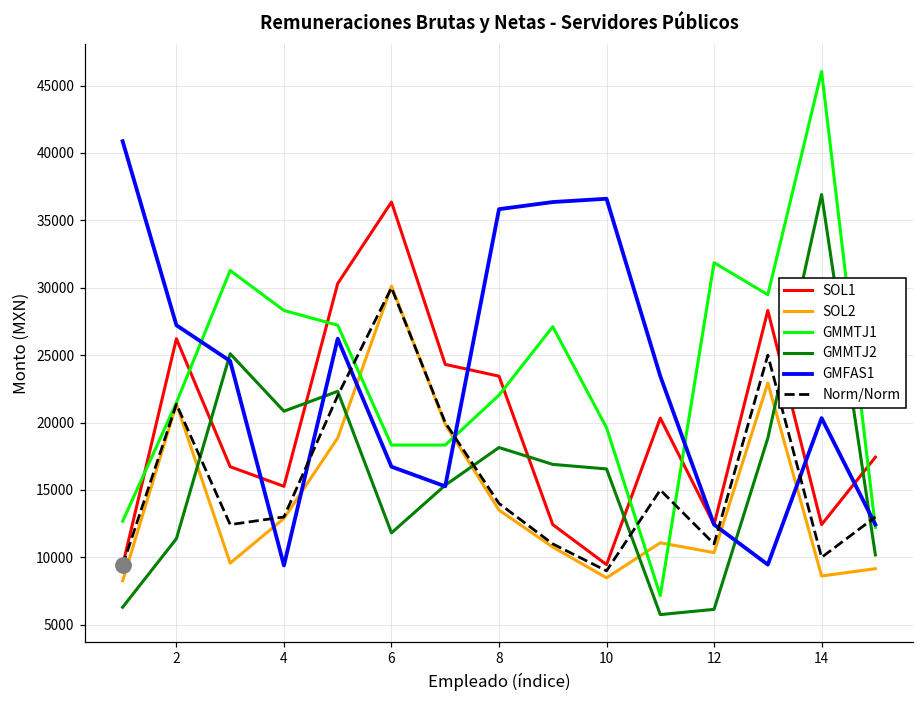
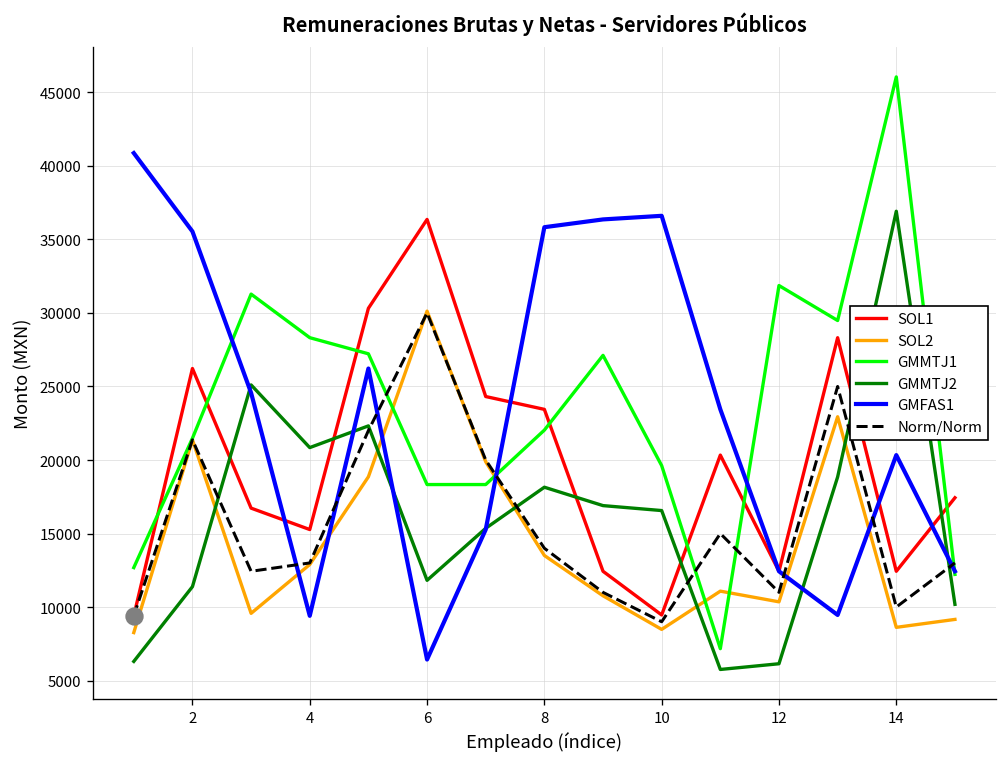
GMFAS1, 2: 27200 -> 35500
GMFAS1, 6: 16700 -> 6400
